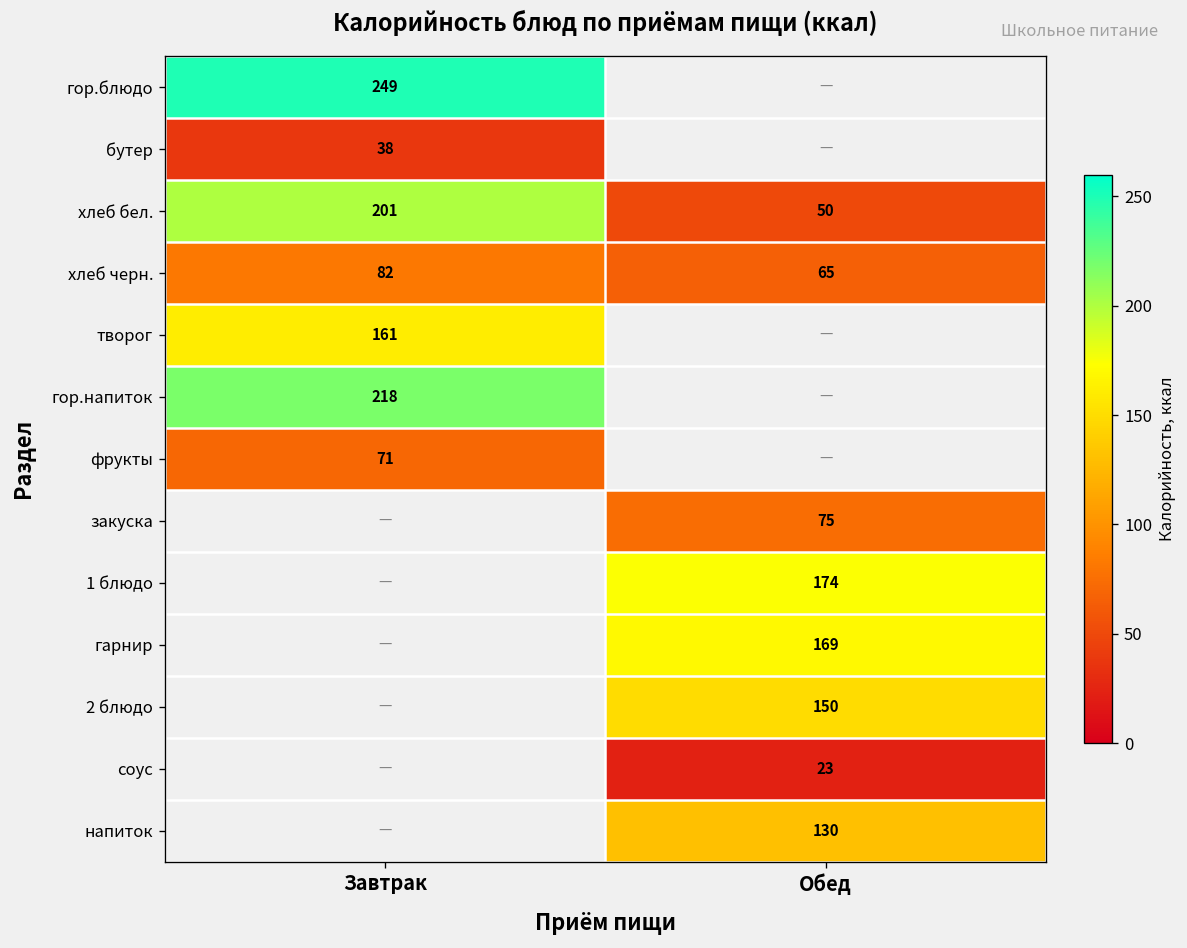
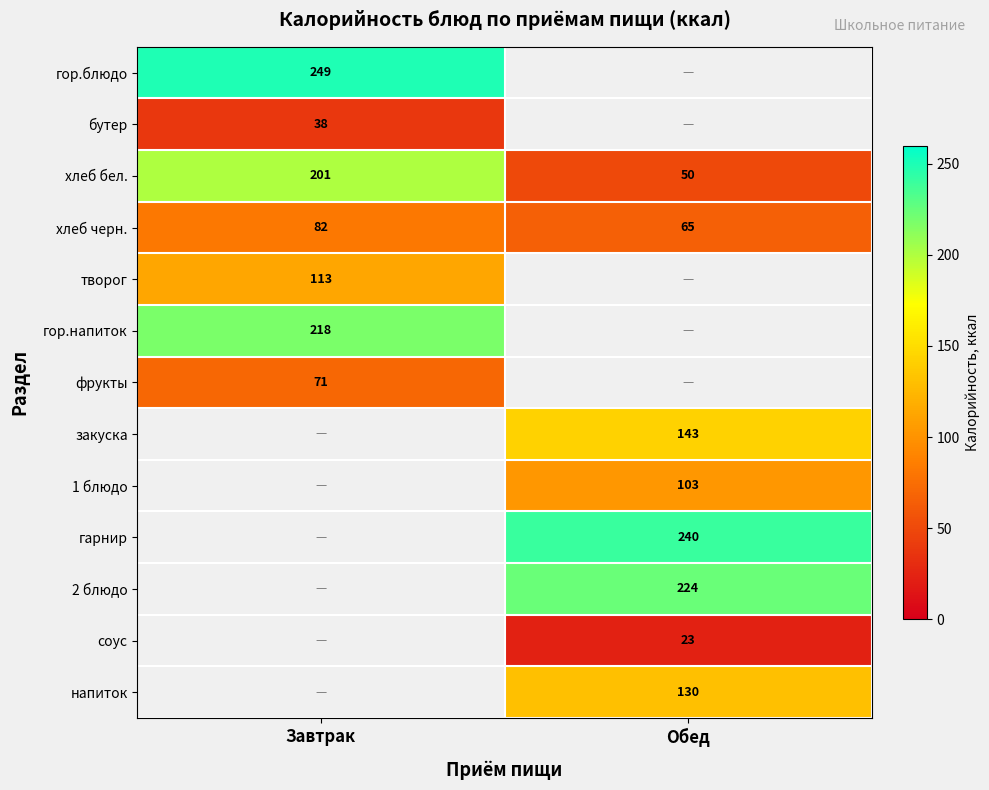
творог, Завтрак: 161 -> 113
закуска, Обед: 75 -> 143
1 блюдо, Обед: 174 -> 103
гарнир, Обед: 169 -> 240
2 блюдо, Обед: 150 -> 224
